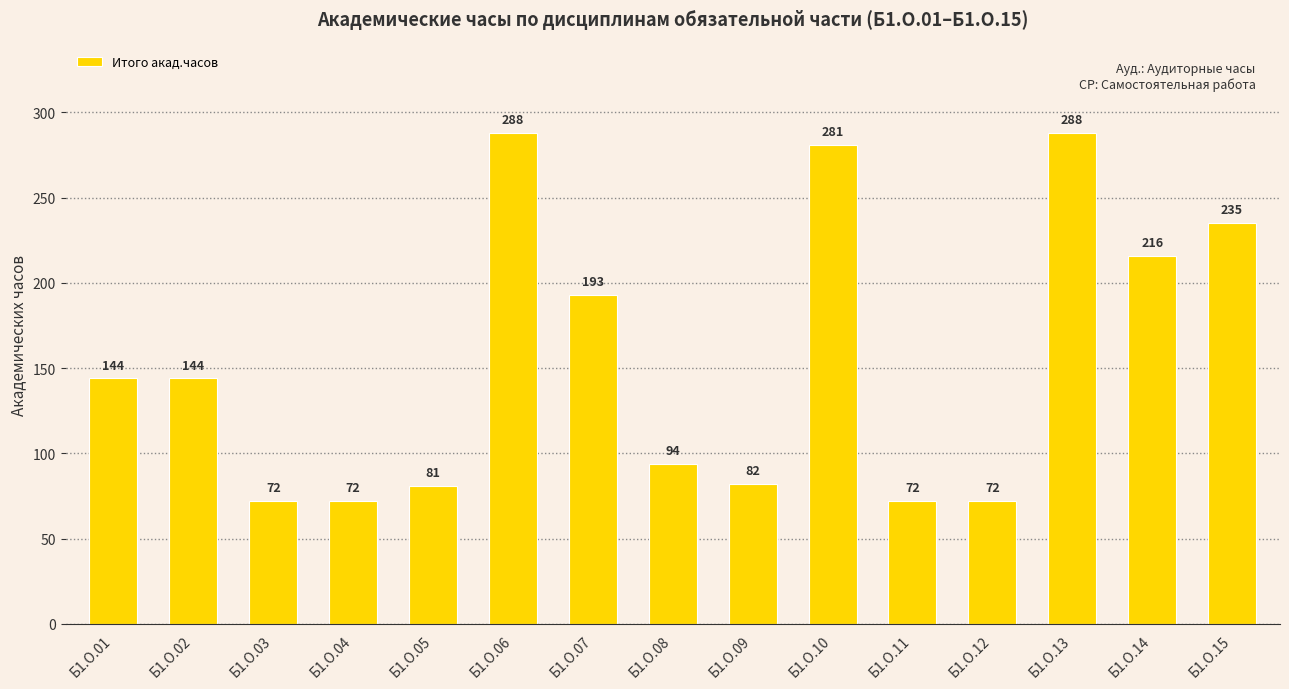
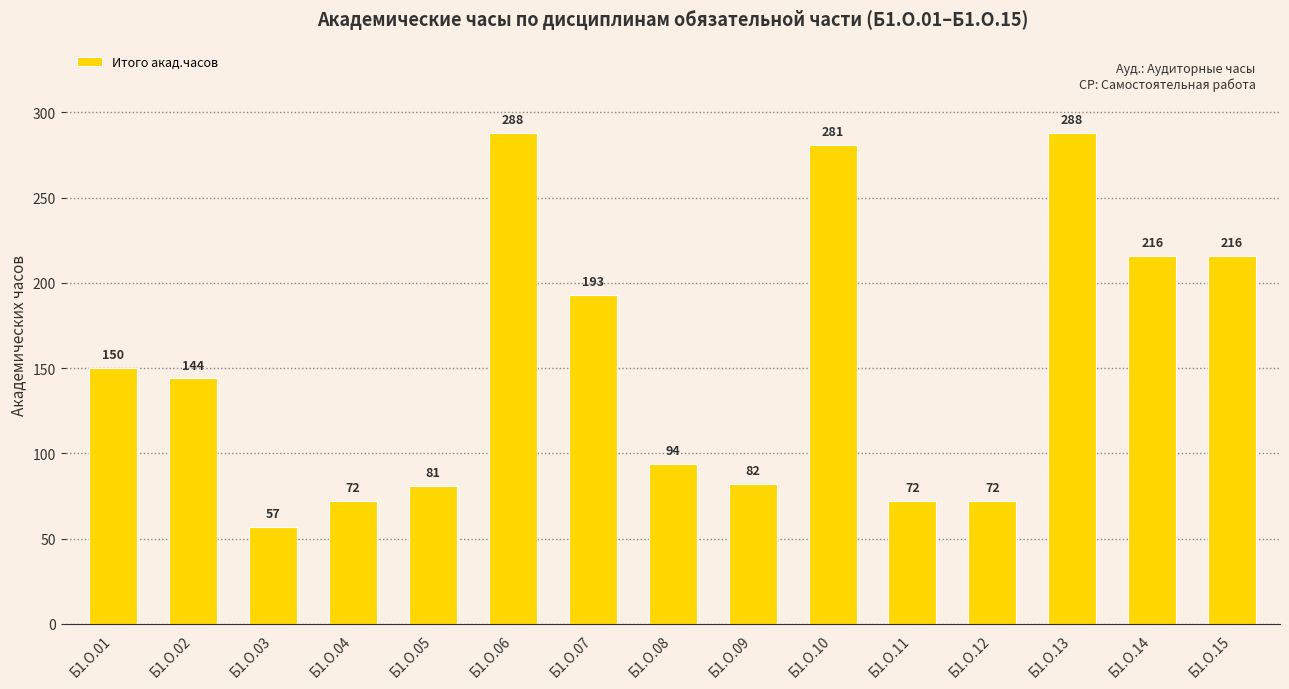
Б1.О.01: 144 -> 150
Б1.О.03: 72 -> 57
Б1.О.15: 235 -> 216
